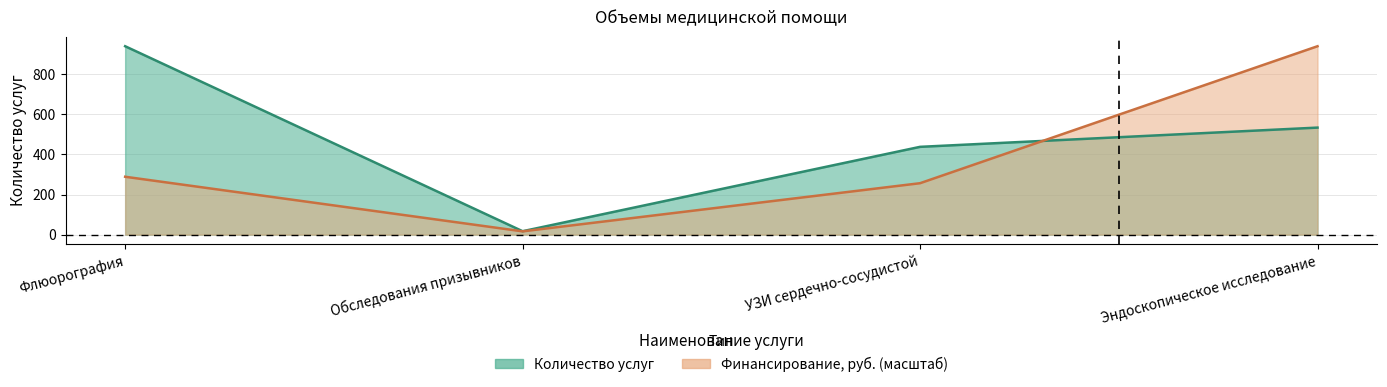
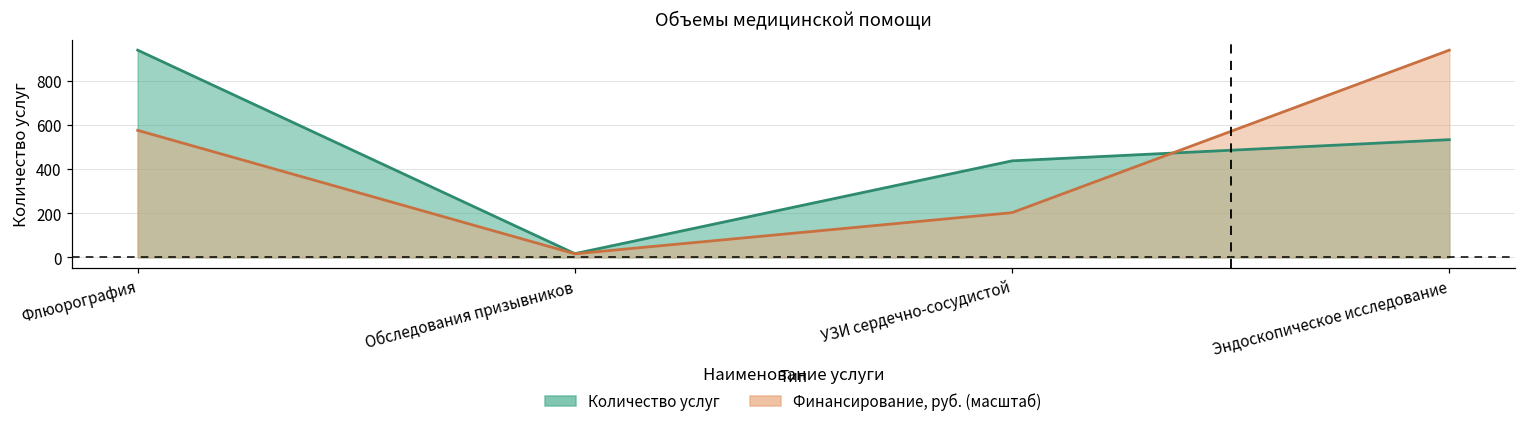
Финансирование, руб. (масштаб), Флюорография: 290 -> 580
Финансирование, руб. (масштаб), УЗИ сердечно-сосудистой: 260 -> 200
